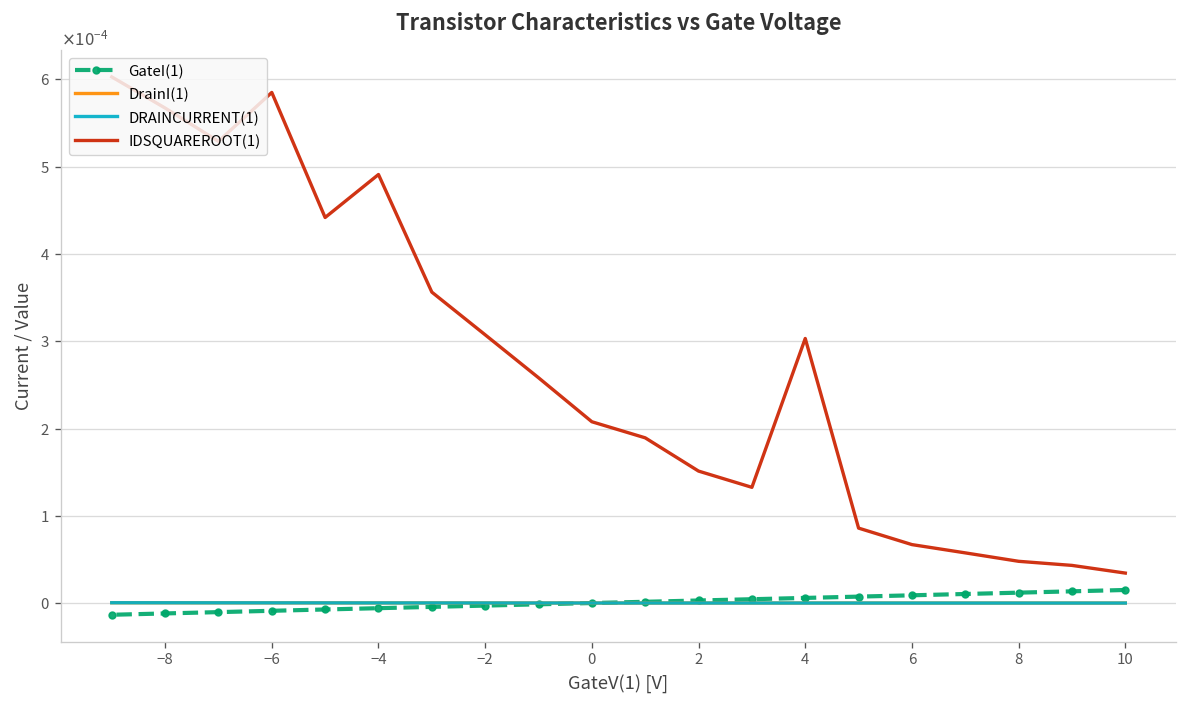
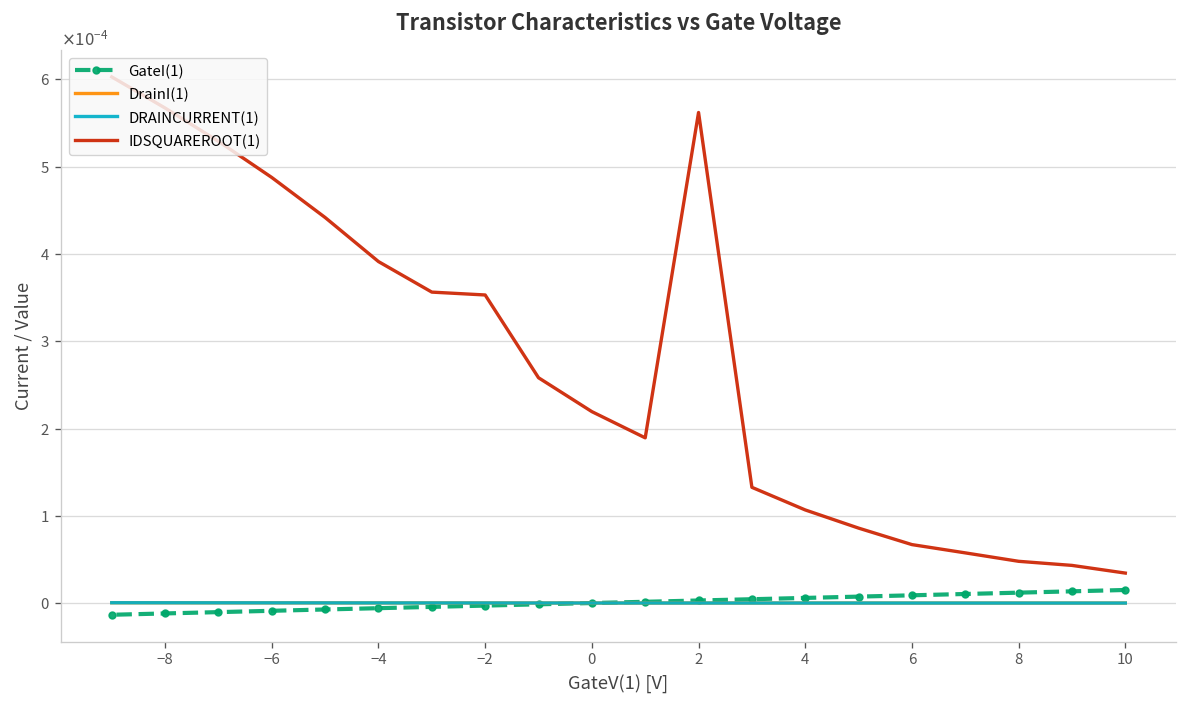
IDSQUAREROOT(1), −6: 0.00059 -> 0.00049
IDSQUAREROOT(1), −4: 0.00049 -> 0.00039
IDSQUAREROOT(1), −2: 0.00031 -> 0.00035
IDSQUAREROOT(1), 0: 0.00021 -> 0.00022
IDSQUAREROOT(1), 2: 0.00015 -> 0.00056
IDSQUAREROOT(1), 4: 0.00030 -> 0.00011
